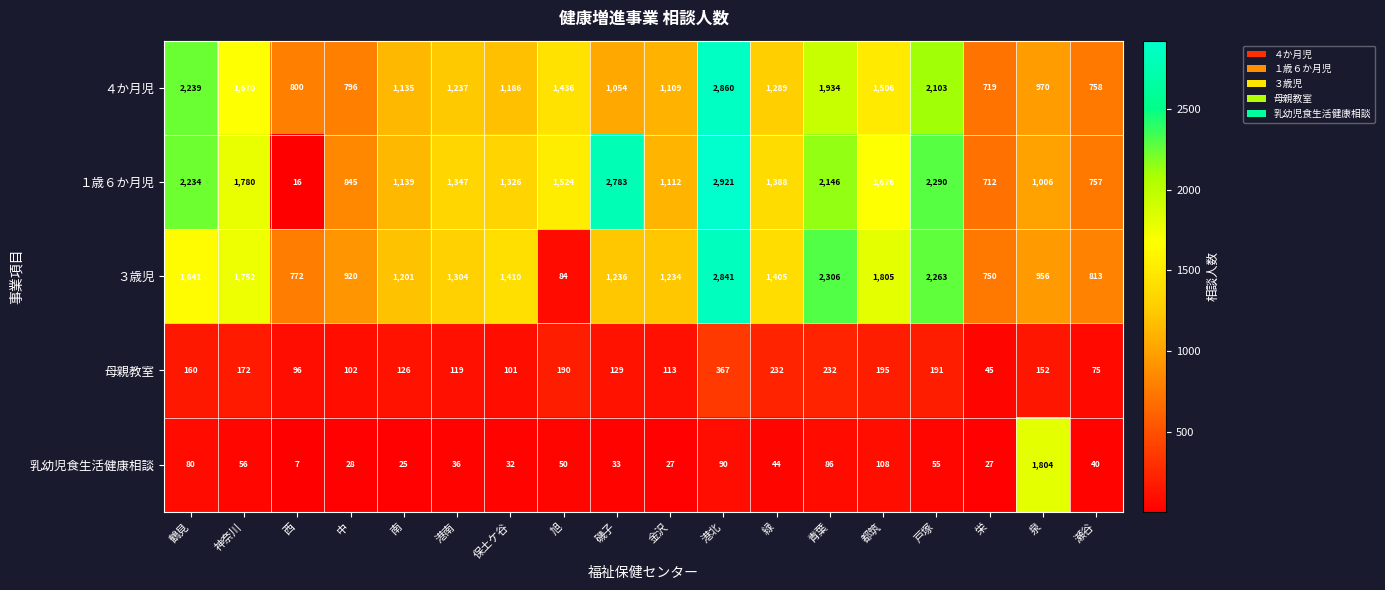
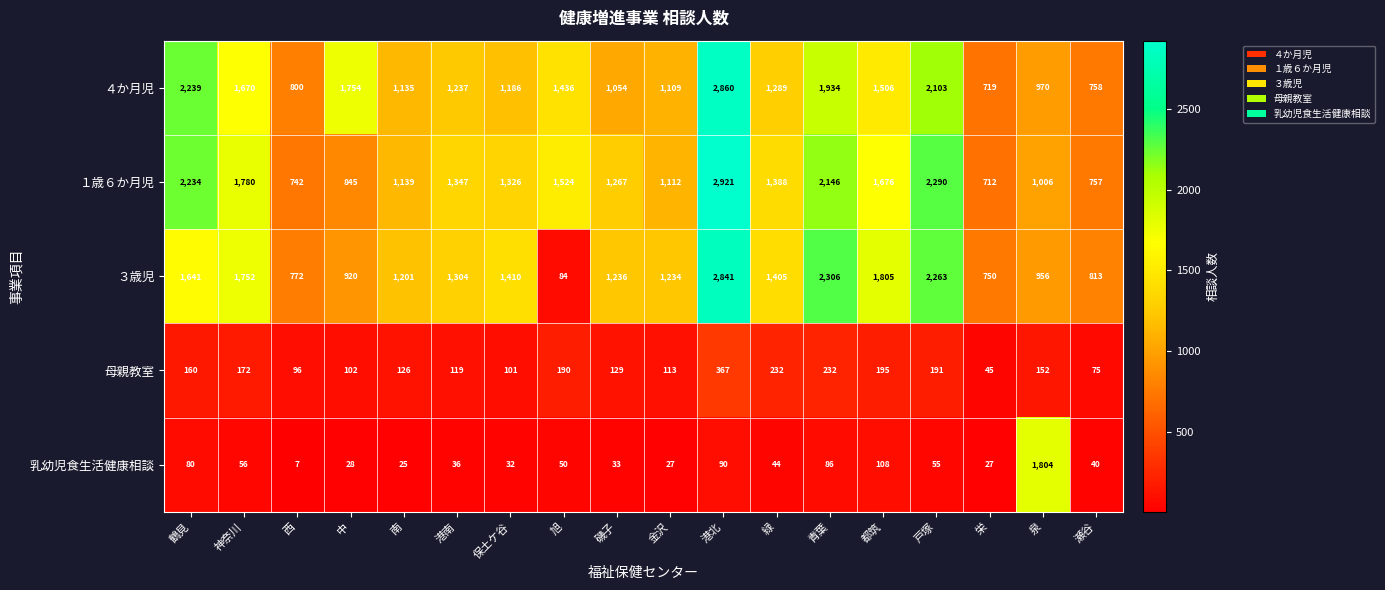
４か月児, 中: 796 -> 1,754
１歳６か月児, 西: 16 -> 742
１歳６か月児, 磯子: 2,783 -> 1,267
